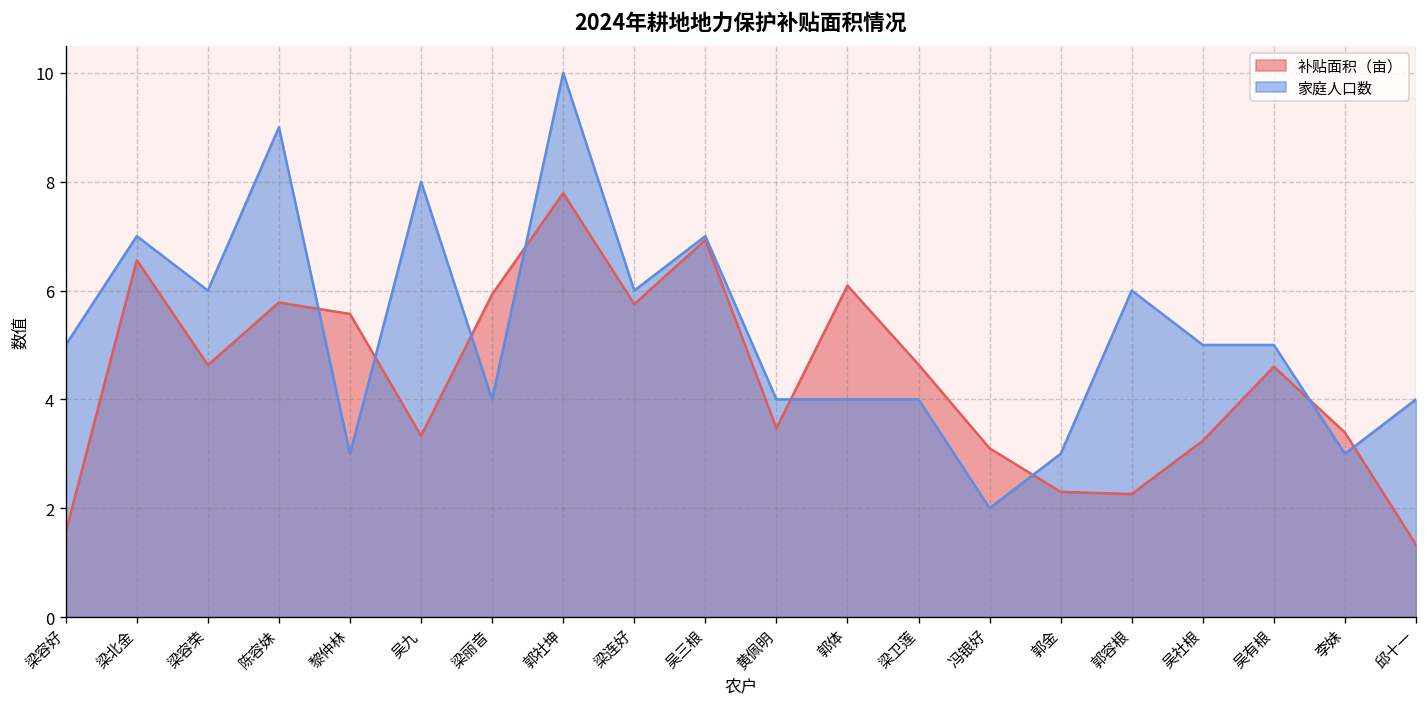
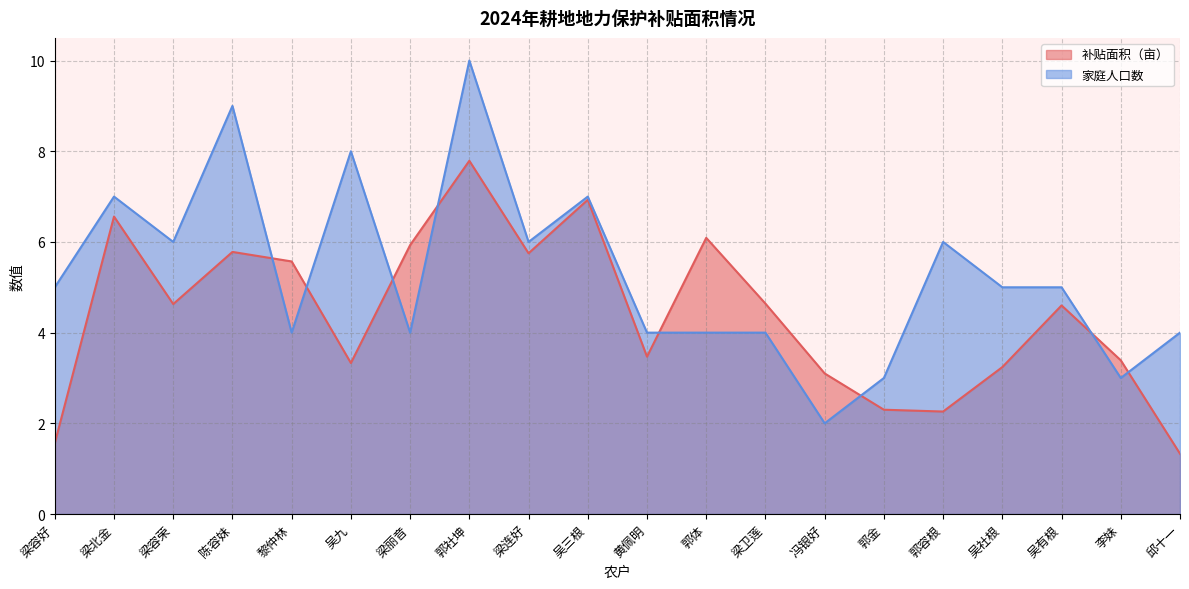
家庭人口数, 黎仲林: 3 -> 4
